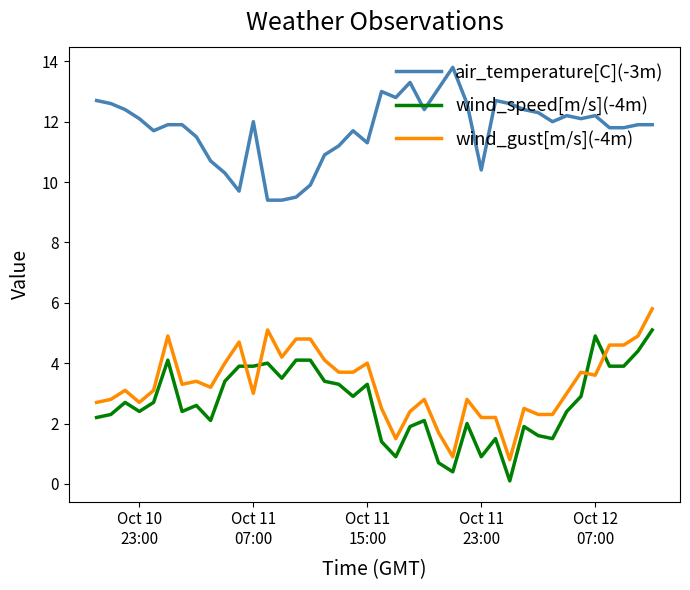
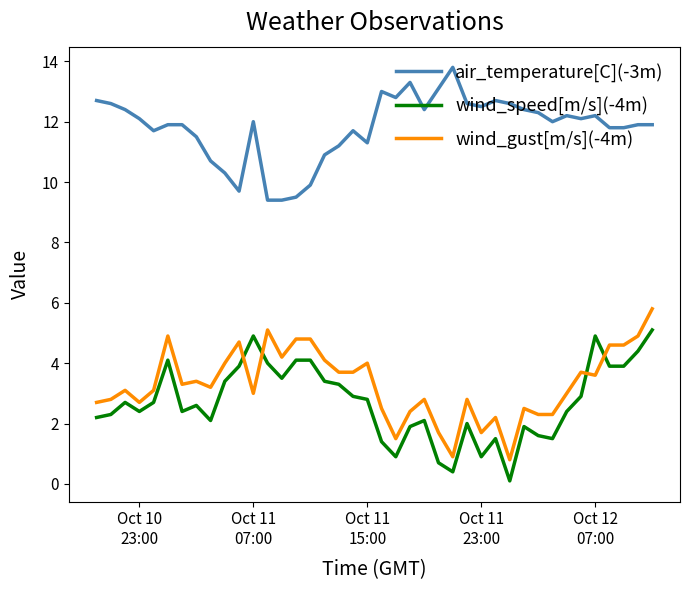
wind_speed[m/s](-4m), Oct 11 07:00: 3.9 -> 4.9
wind_speed[m/s](-4m), Oct 11 15:00: 3.3 -> 2.8
air_temperature[C](-3m), Oct 11 23:00: 10.4 -> 12.5
wind_gust[m/s](-4m), Oct 11 23:00: 2.2 -> 1.7
